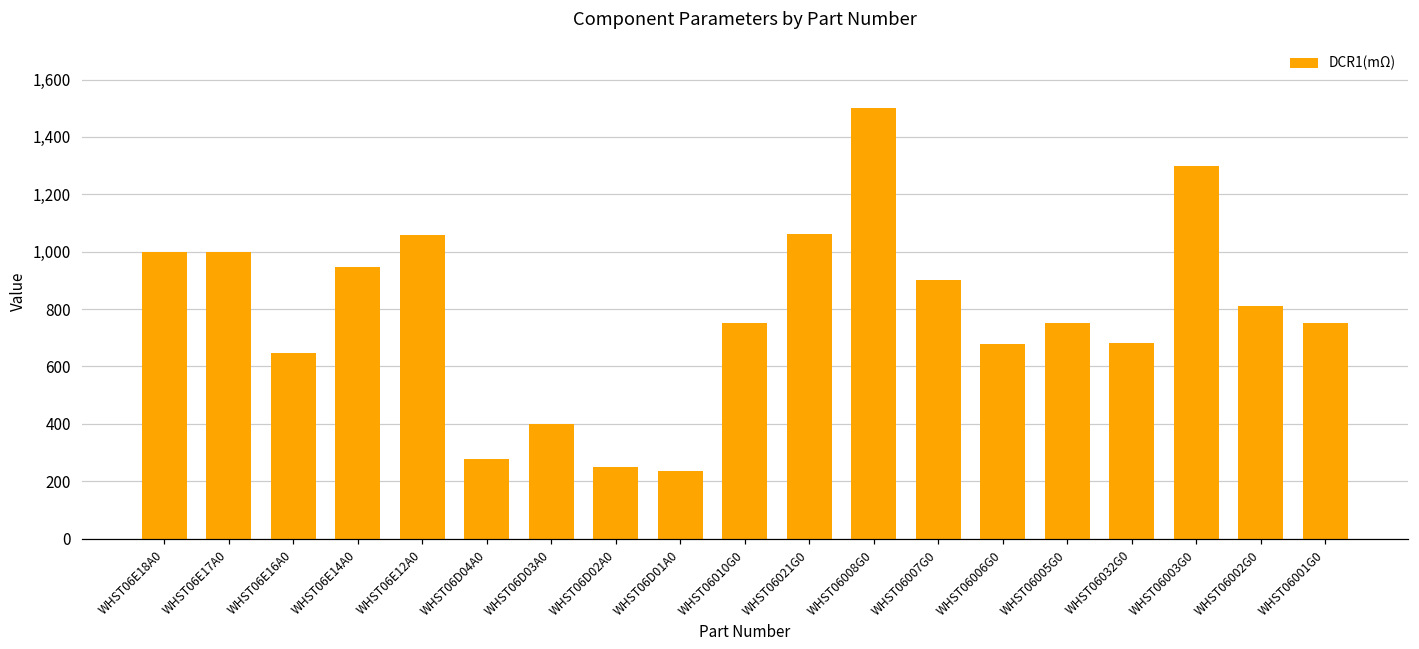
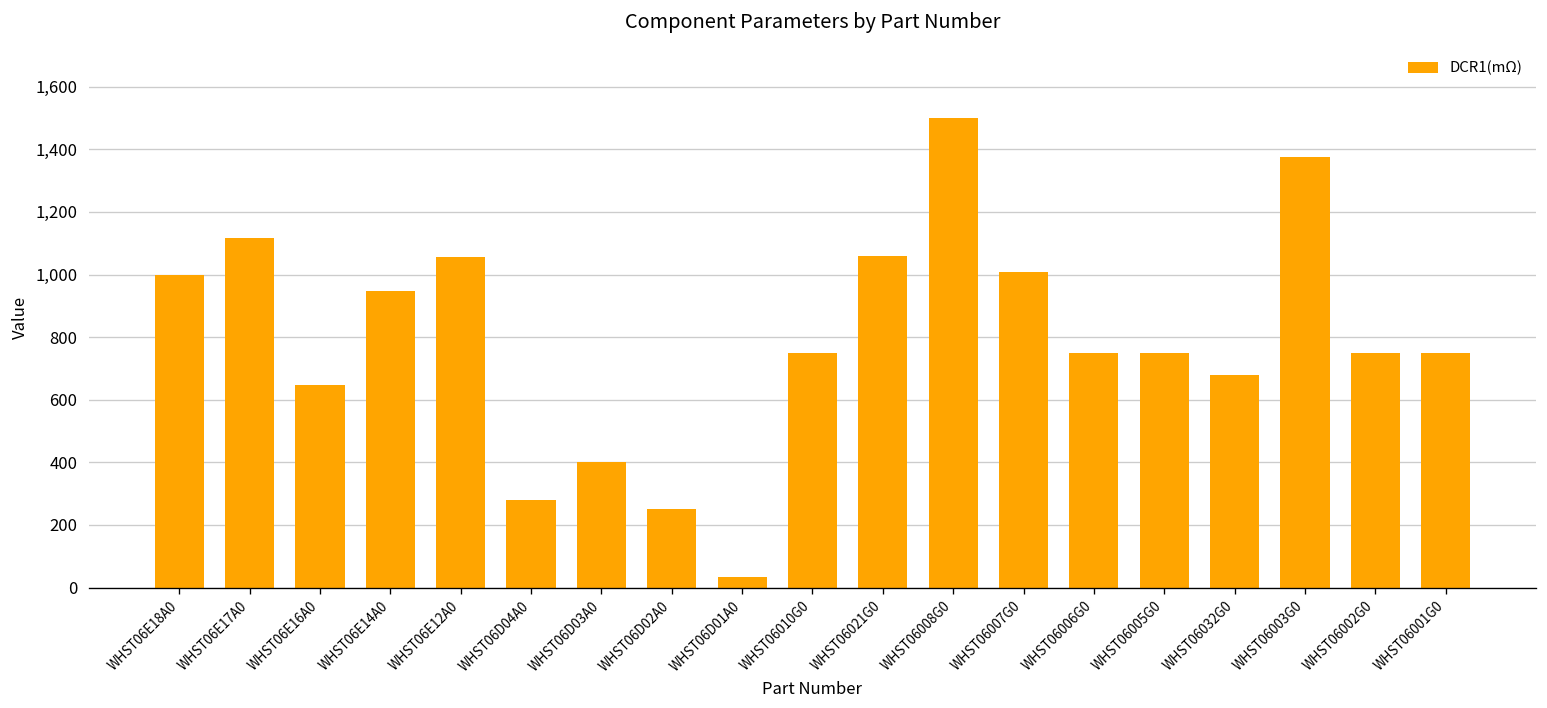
WHST06E17A0: 1,000 -> 1,120
WHST06D01A0: 240 -> 30
WHST06007G0: 900 -> 1,010
WHST06006G0: 680 -> 750
WHST06003G0: 1,300 -> 1,380
WHST06002G0: 810 -> 750
